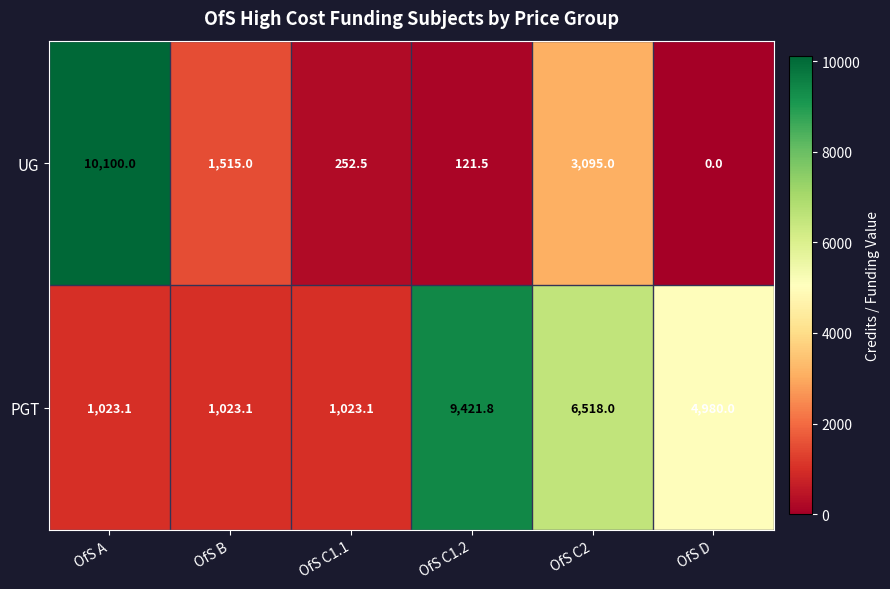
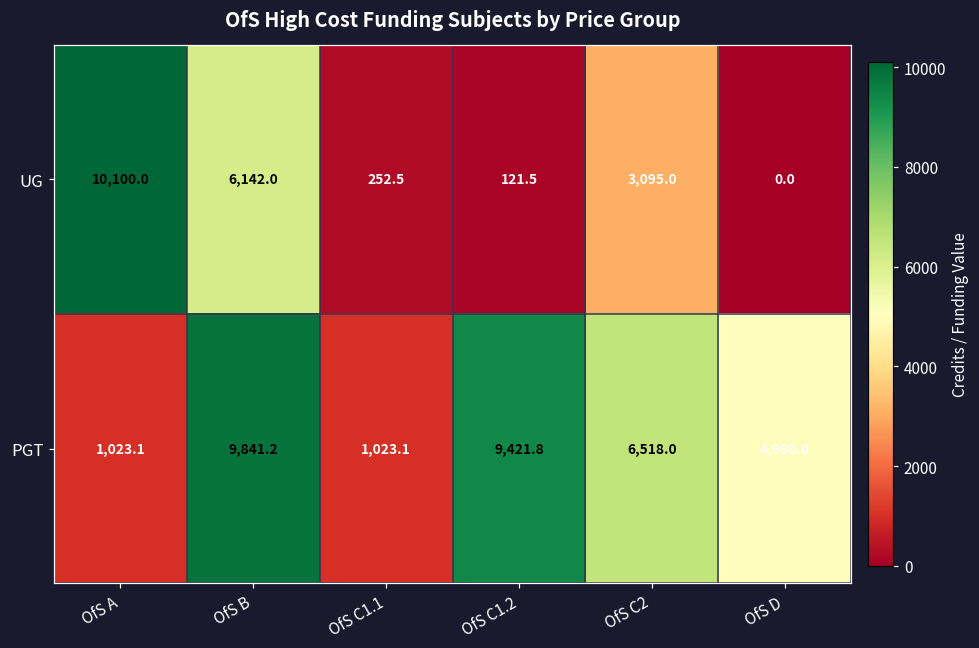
UG, OfS B: 1,515.0 -> 6,142.0
PGT, OfS B: 1,023.1 -> 9,841.2
